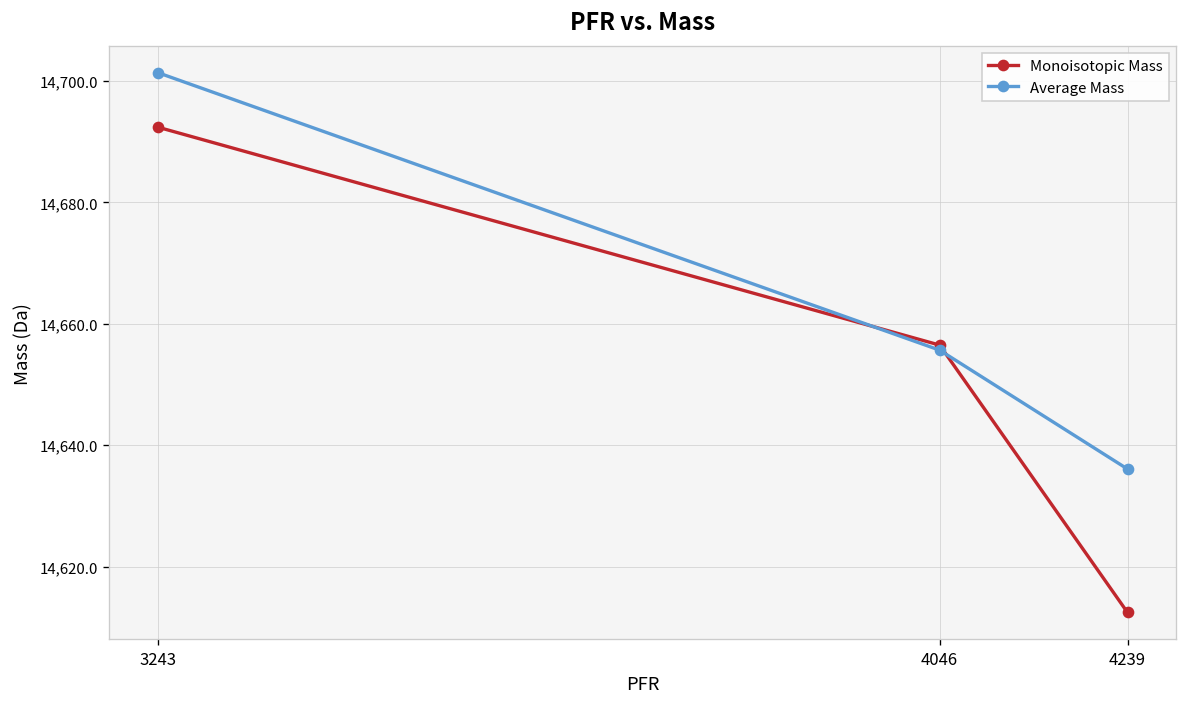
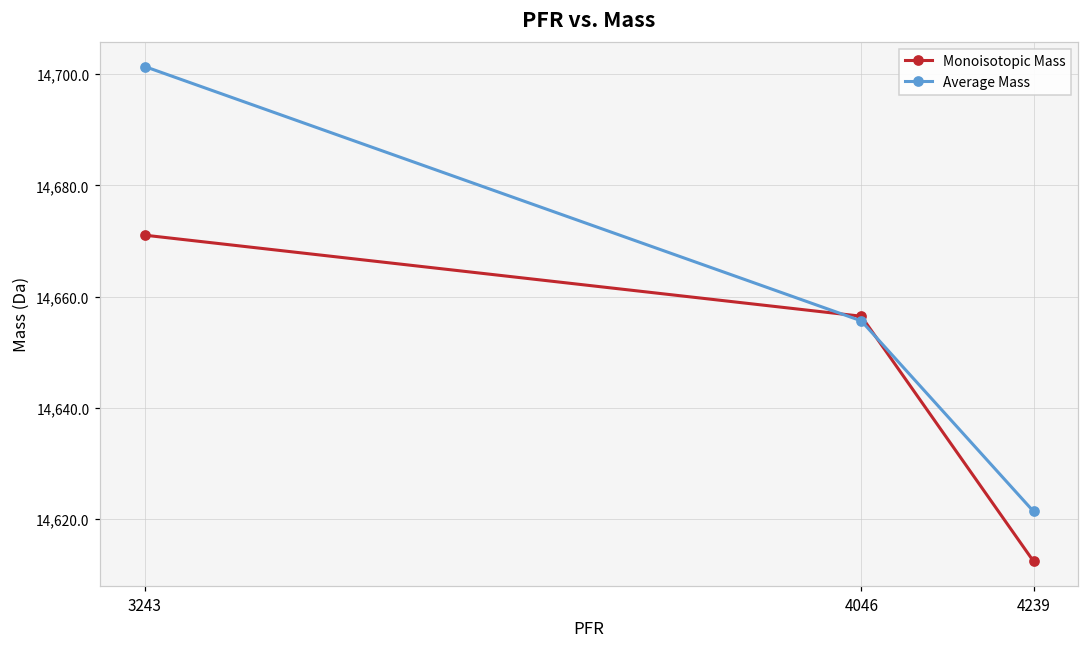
Monoisotopic Mass, 3243: 14,692 -> 14,671
Average Mass, 4239: 14,636 -> 14,621
